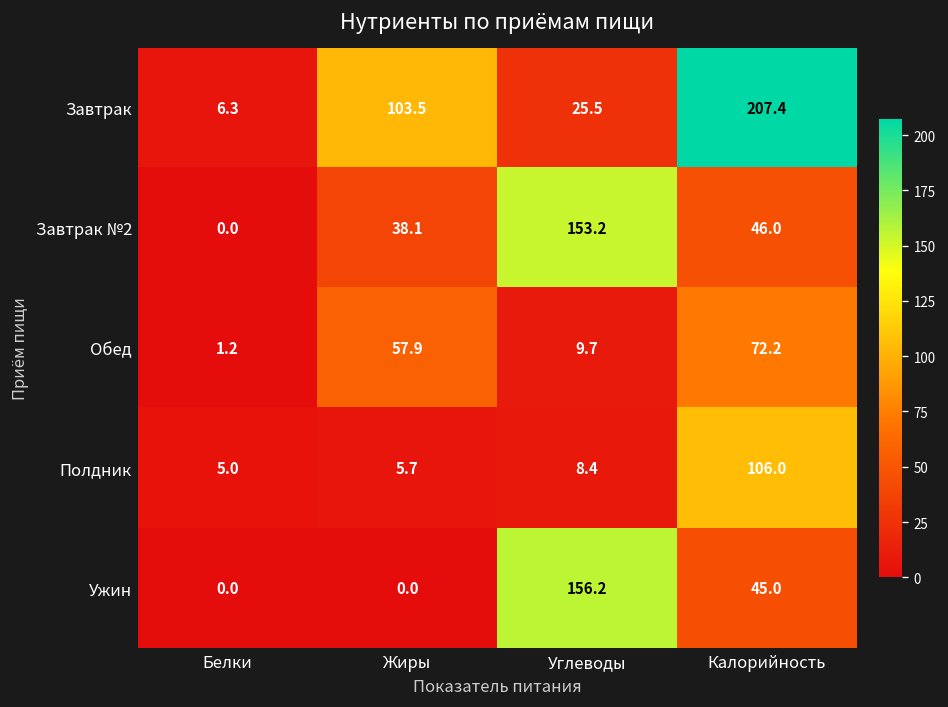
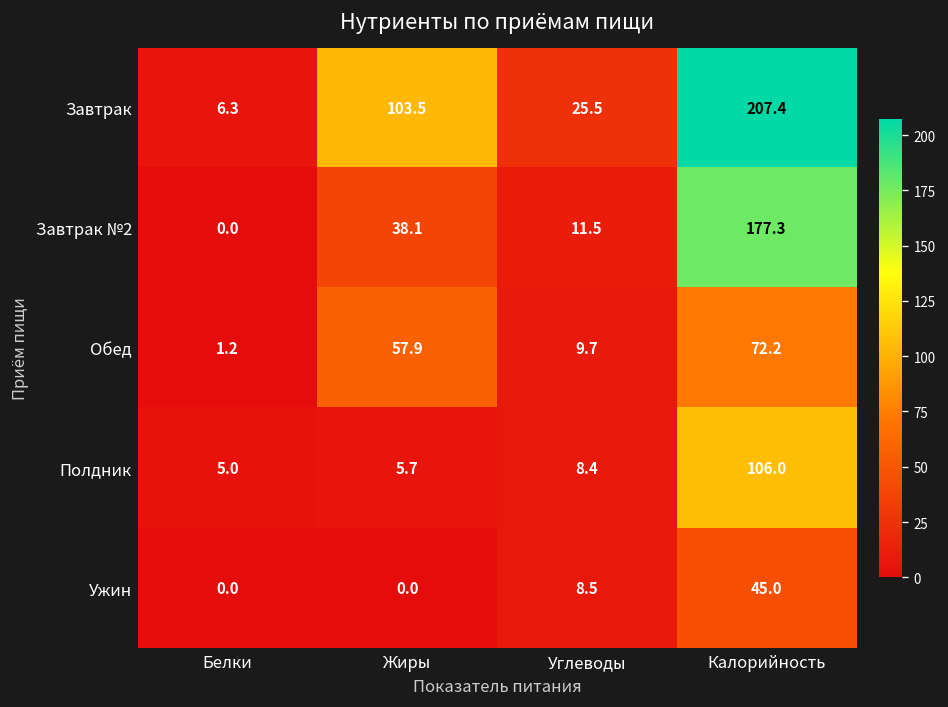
Завтрак №2, Углеводы: 153.2 -> 11.5
Завтрак №2, Калорийность: 46.0 -> 177.3
Ужин, Углеводы: 156.2 -> 8.5
